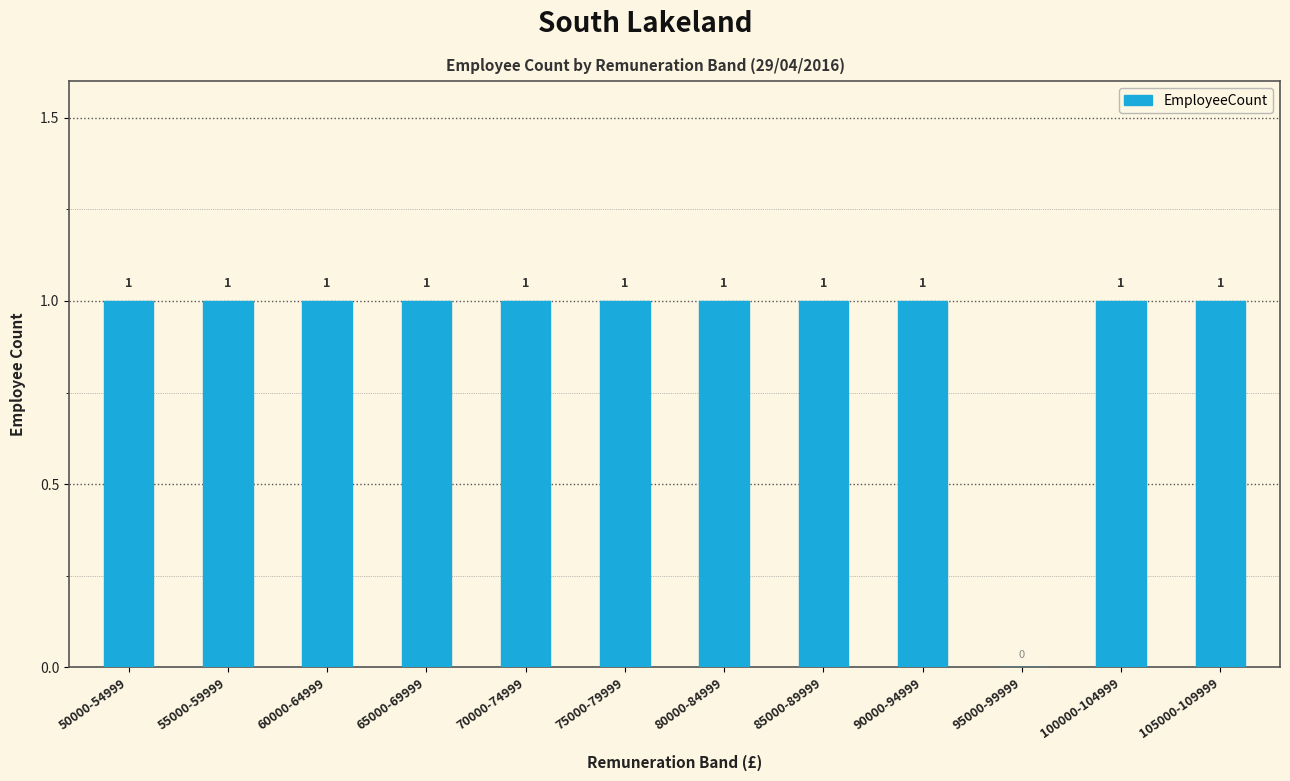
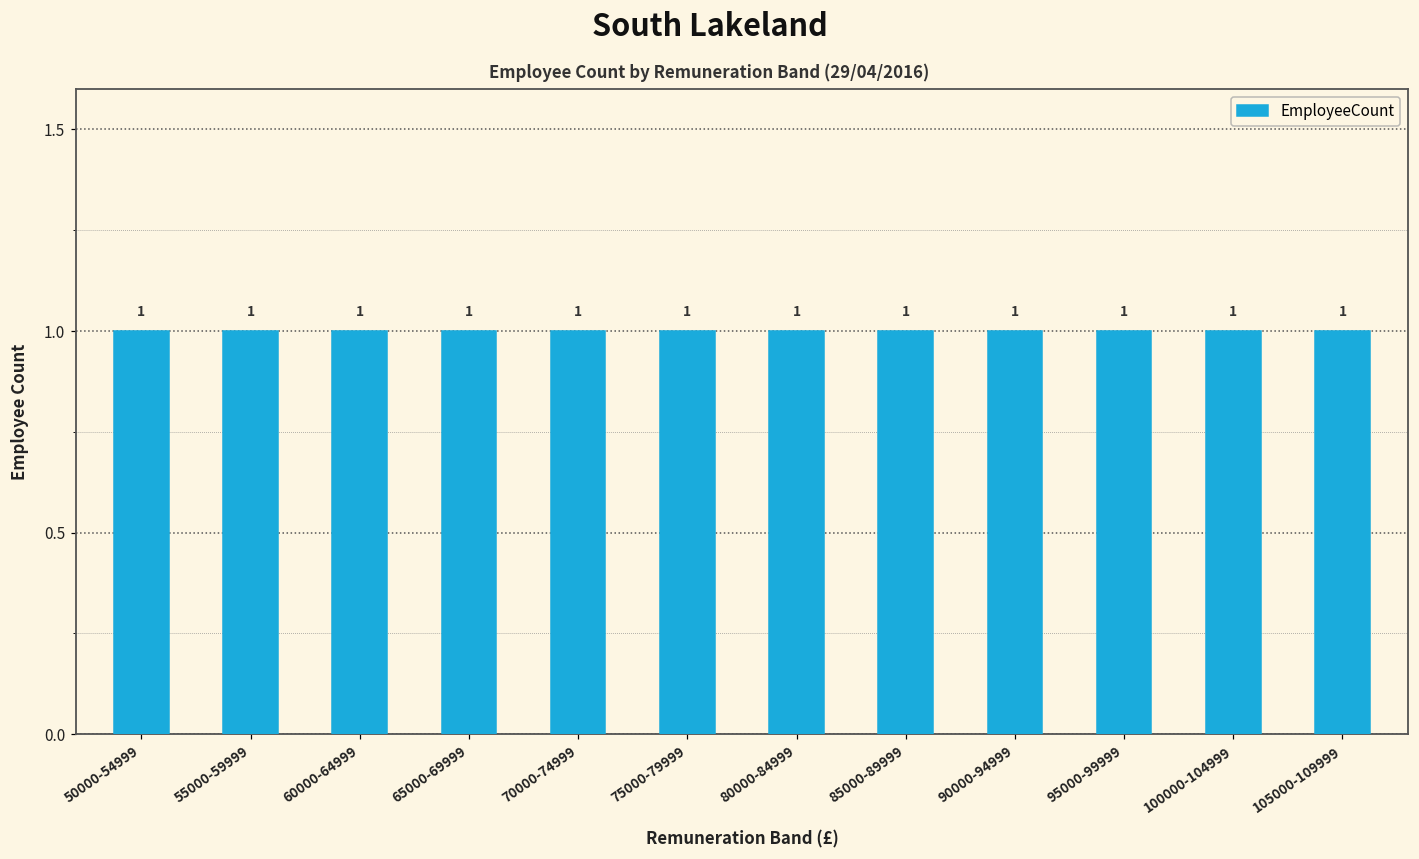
95000-99999: 0 -> 1
